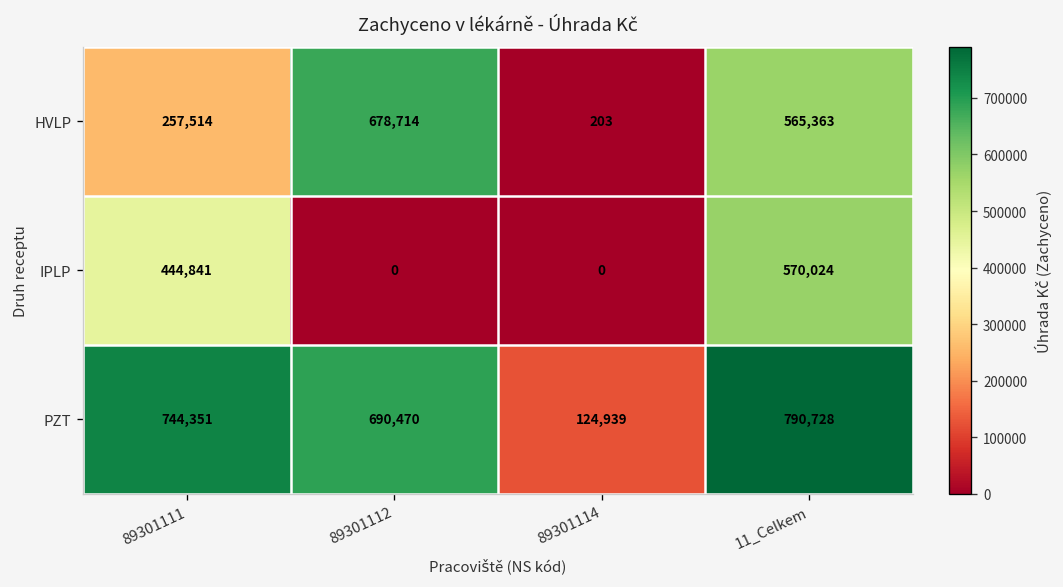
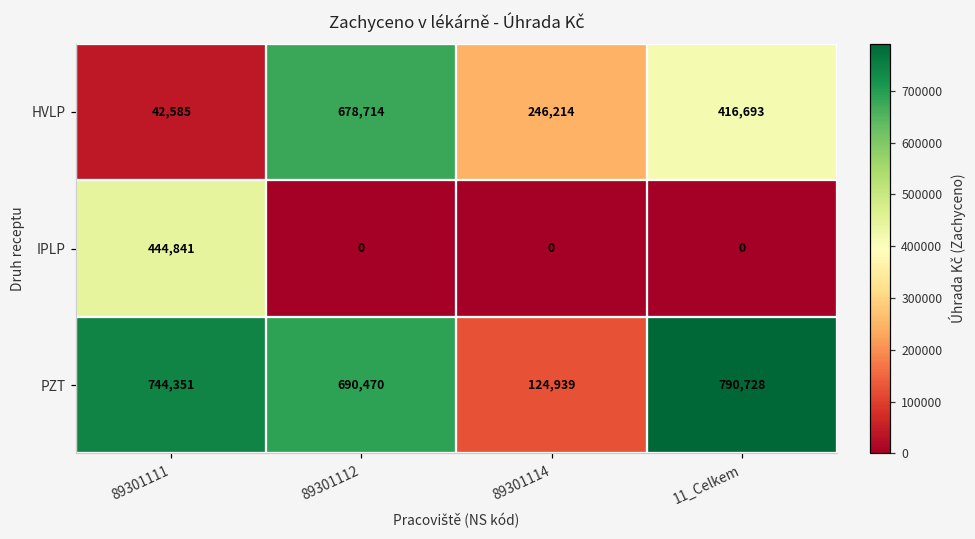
HVLP, 89301111: 257,514 -> 42,585
HVLP, 89301114: 203 -> 246,214
HVLP, 11_Celkem: 565,363 -> 416,693
IPLP, 11_Celkem: 570,024 -> 0
